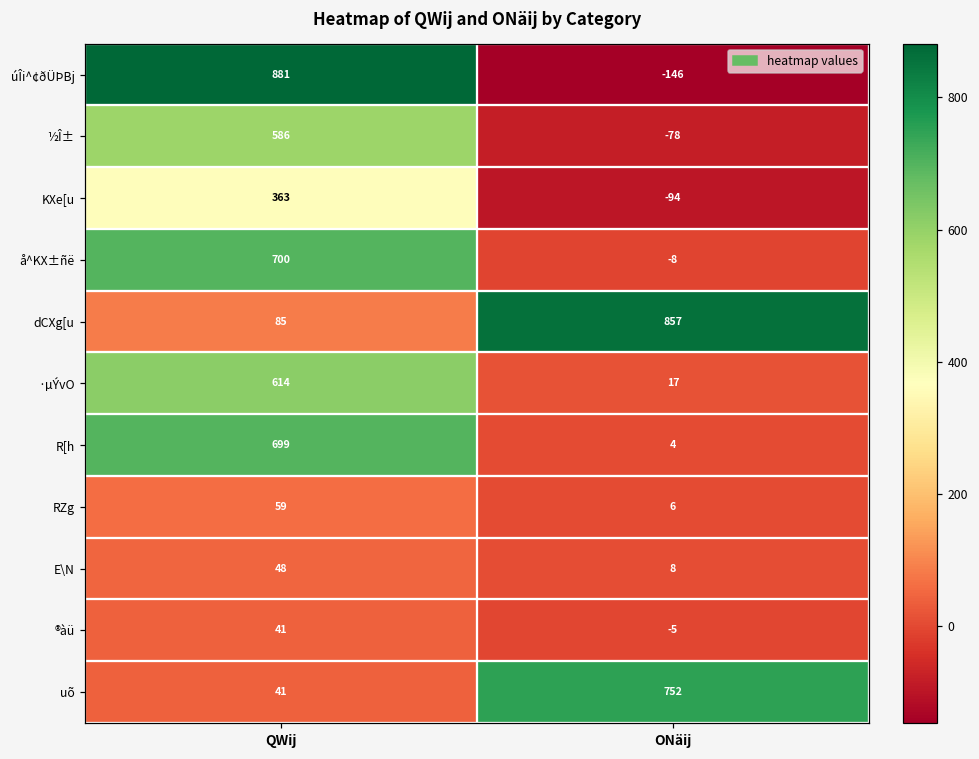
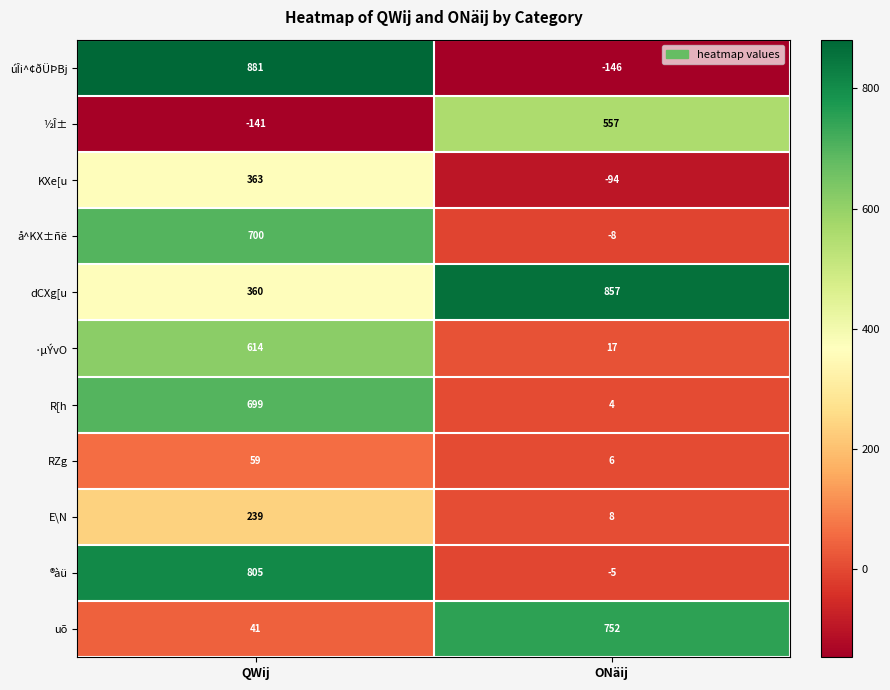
½Î±, QWij: 586 -> -141
½Î±, ONäij: -78 -> 557
dCXg[u, QWij: 85 -> 360
E\N, QWij: 48 -> 239
®àü, QWij: 41 -> 805
